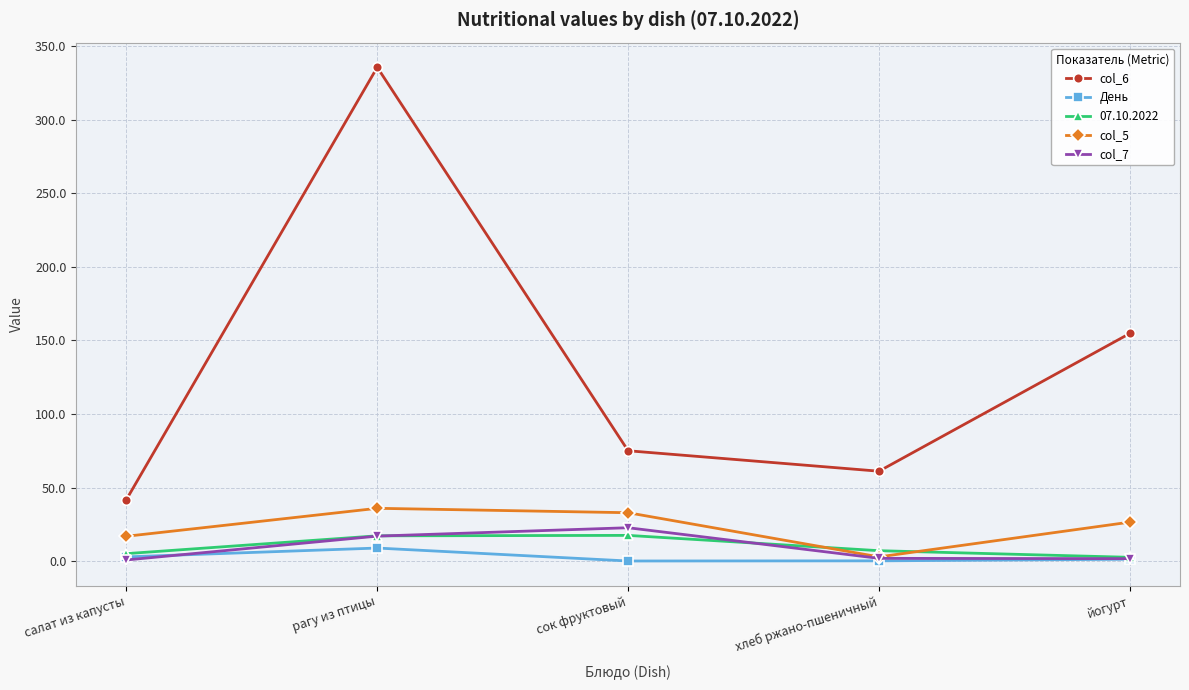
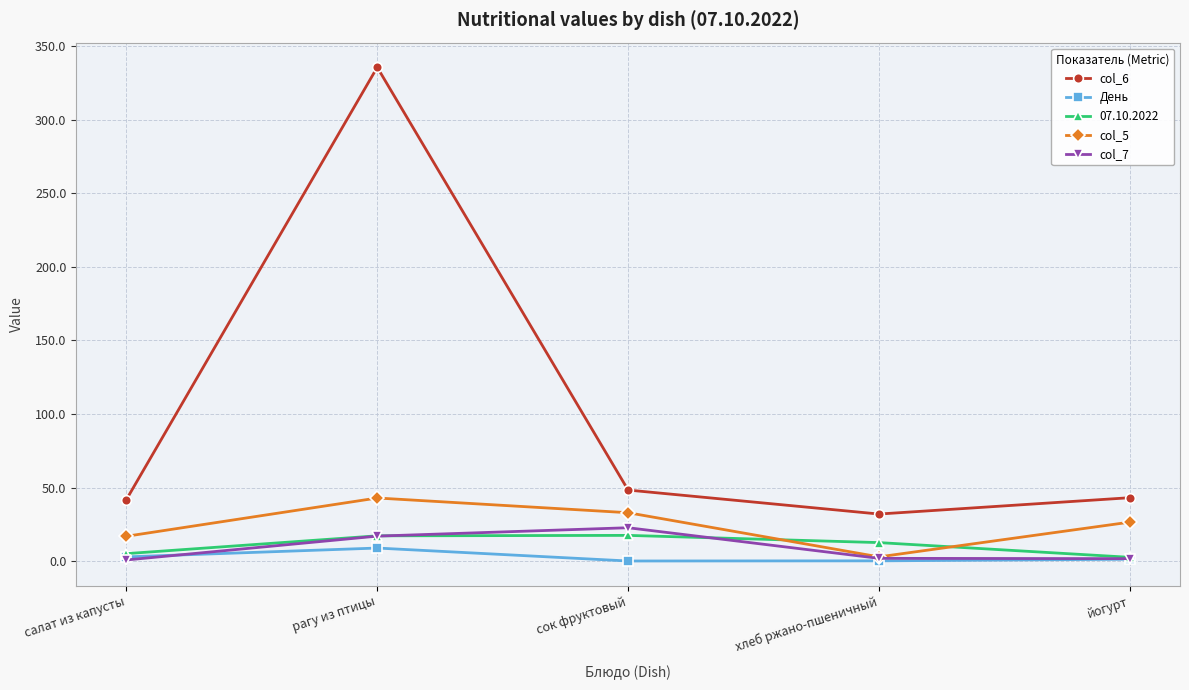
col_5, рагу из птицы: 36 -> 43
col_6, сок фруктовый: 75 -> 48
col_6, хлеб ржано-пшеничный: 61 -> 32
07.10.2022, хлеб ржано-пшеничный: 7 -> 13
col_6, йогурт: 155 -> 43
